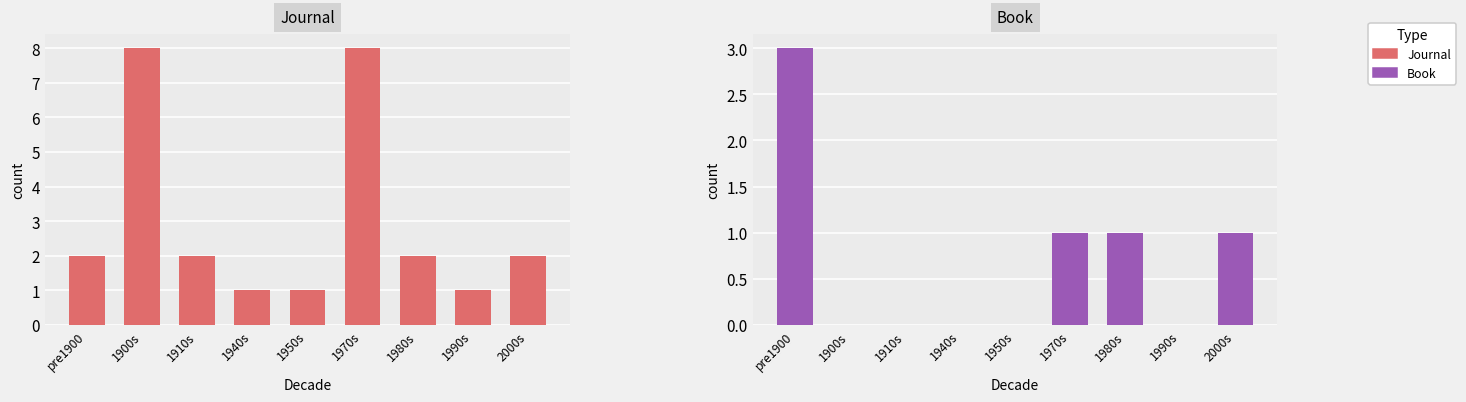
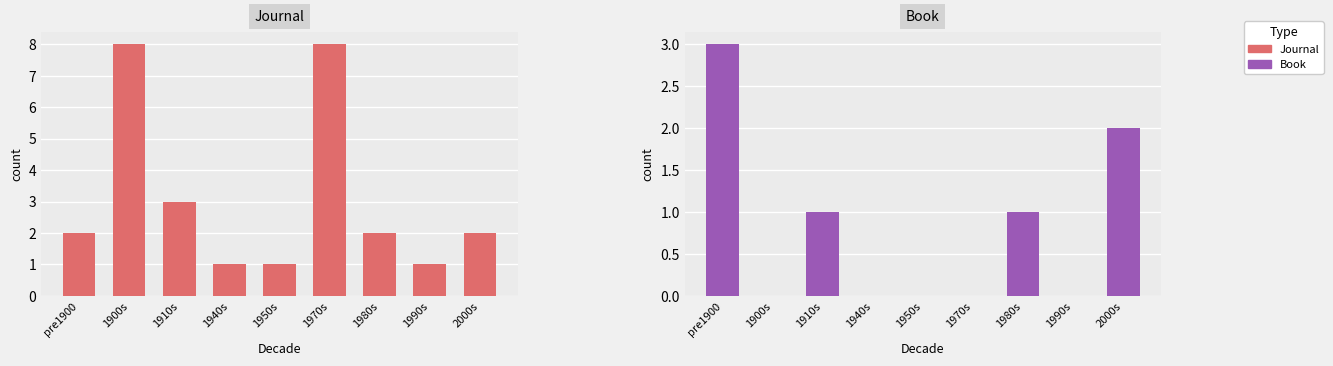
Journal, 1910s: 2 -> 3
Book, 1910s: 0 -> 1
Book, 1970s: 1 -> 0
Book, 2000s: 1 -> 2
